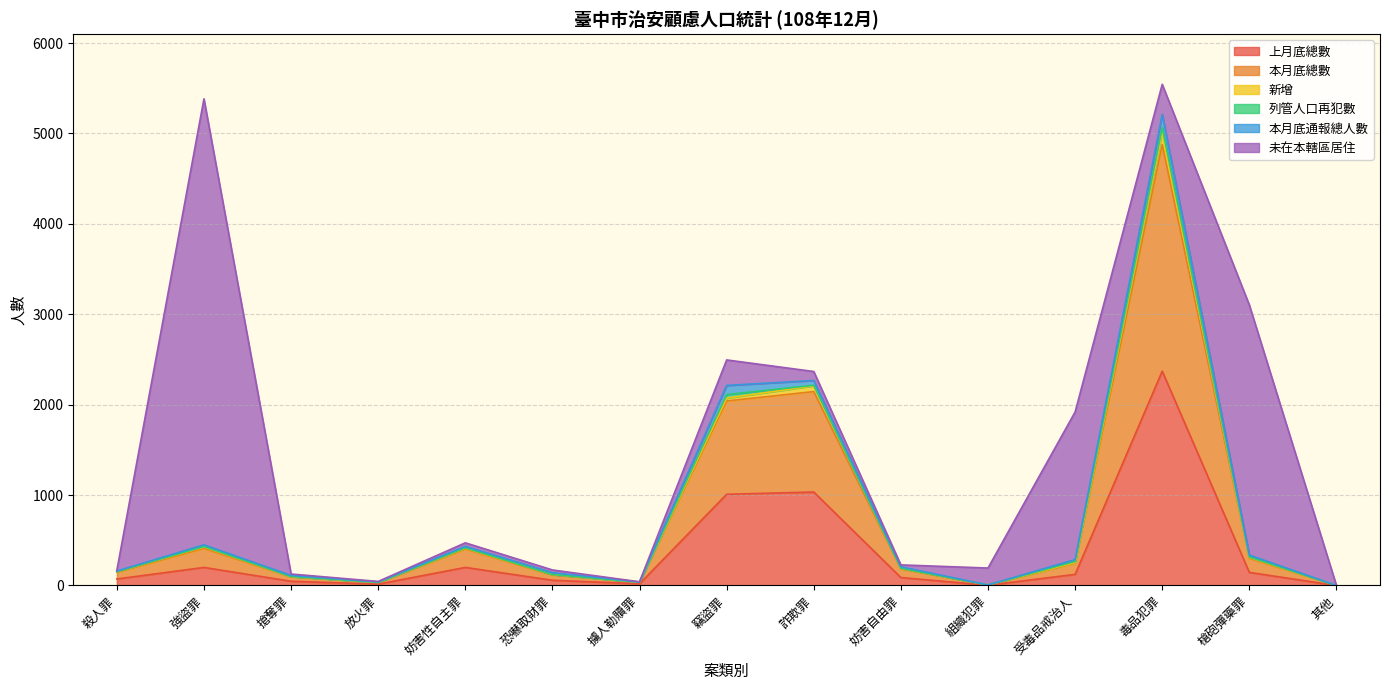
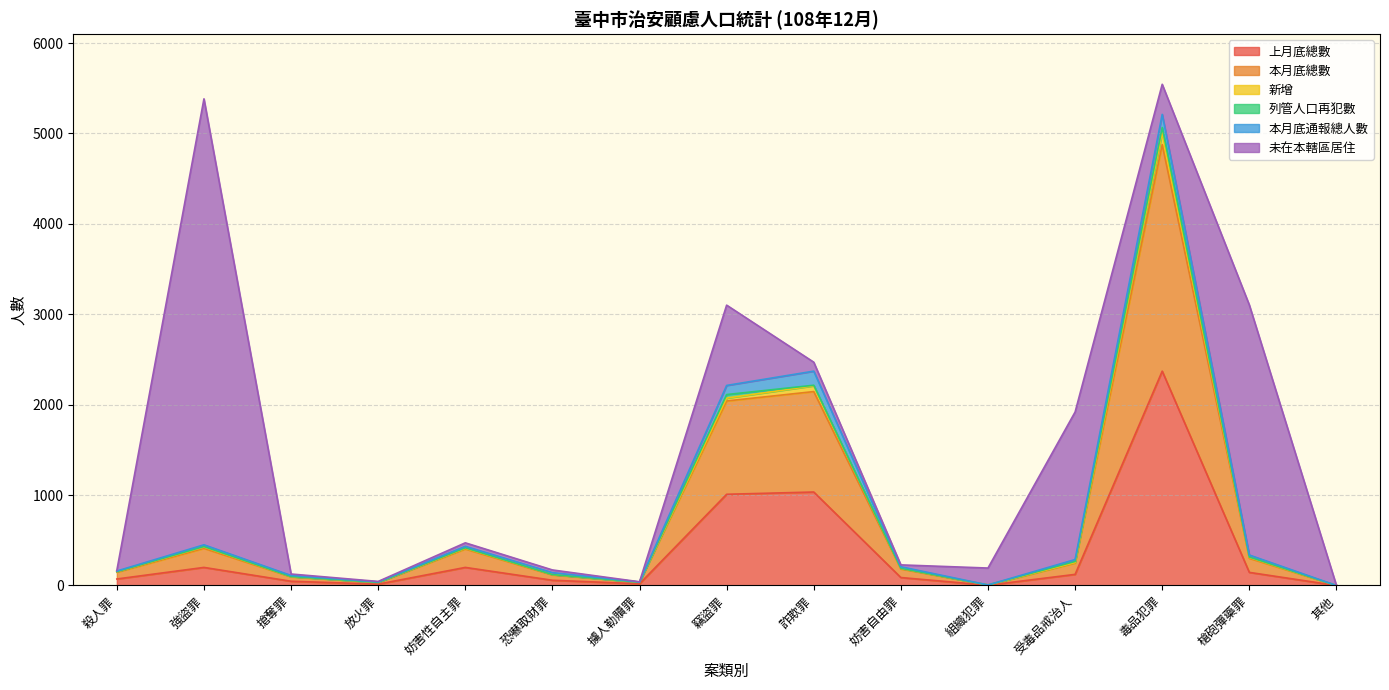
未在本轄區居住, 竊盜罪: 300 -> 900
本月底通報總人數, 詐欺罪: 100 -> 200
